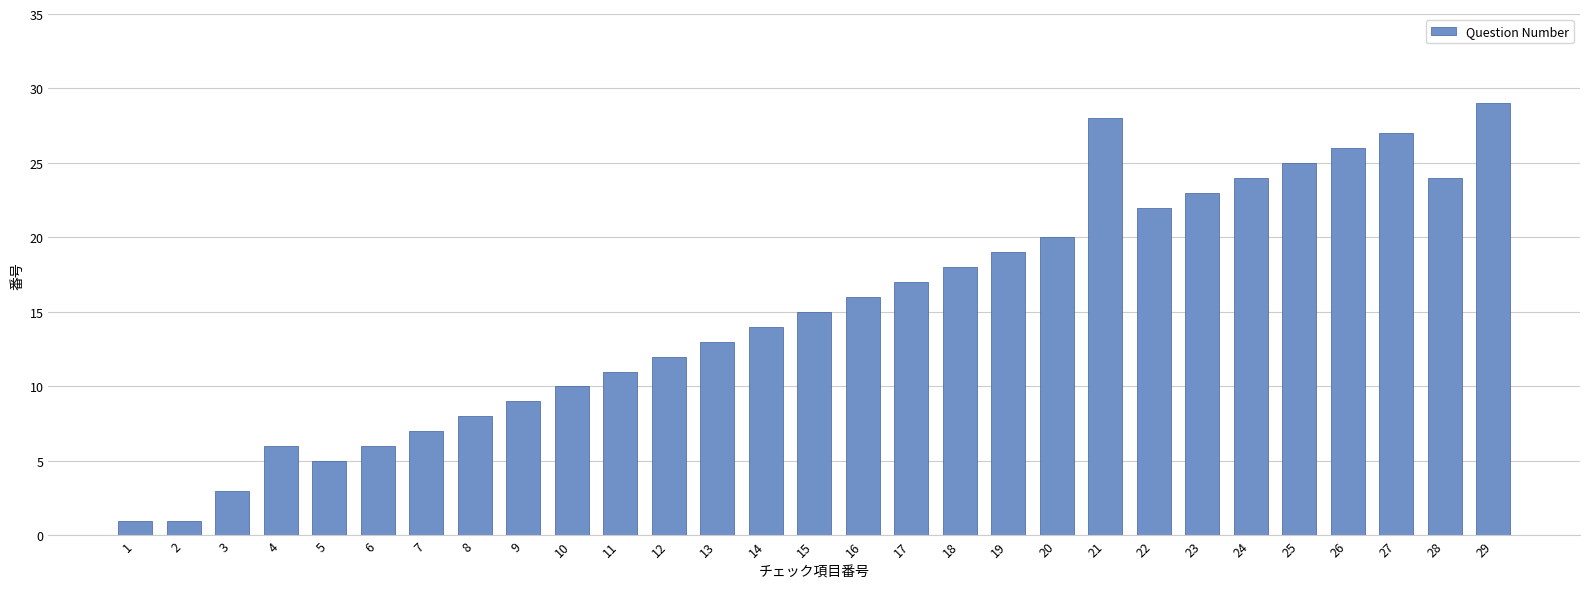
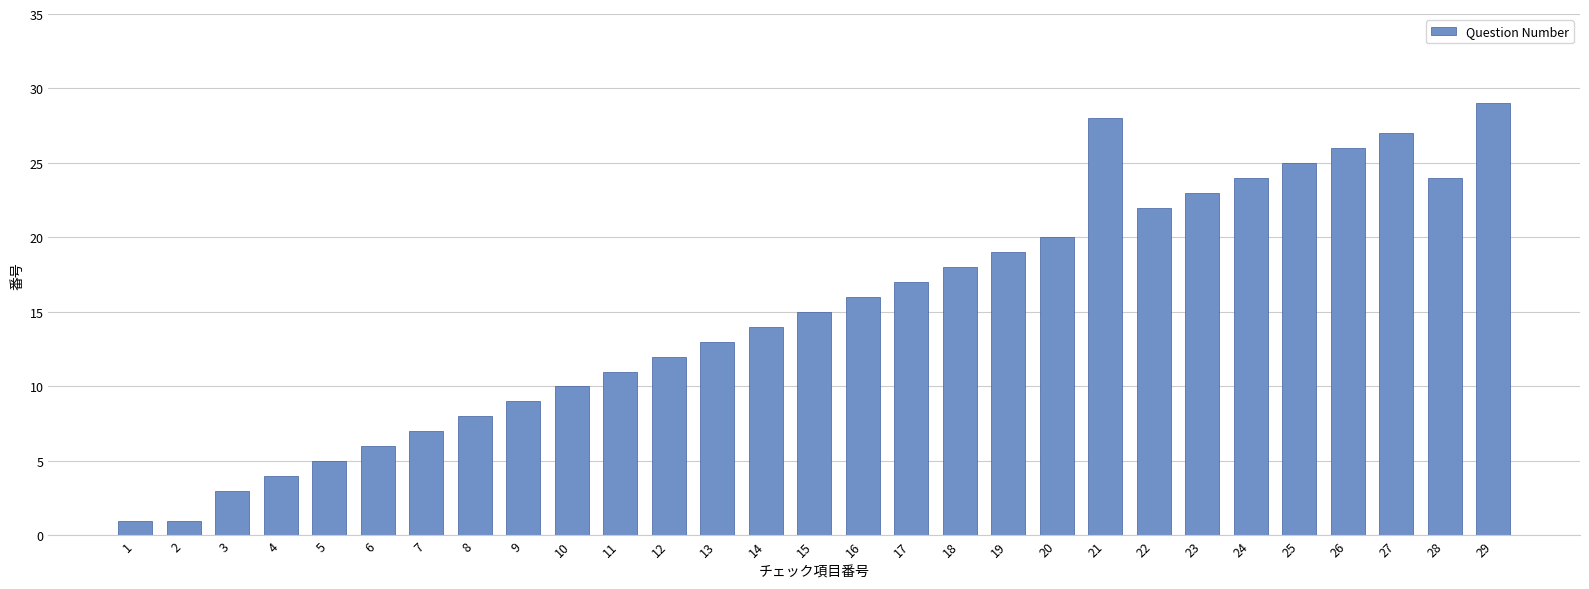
4: 6 -> 4
